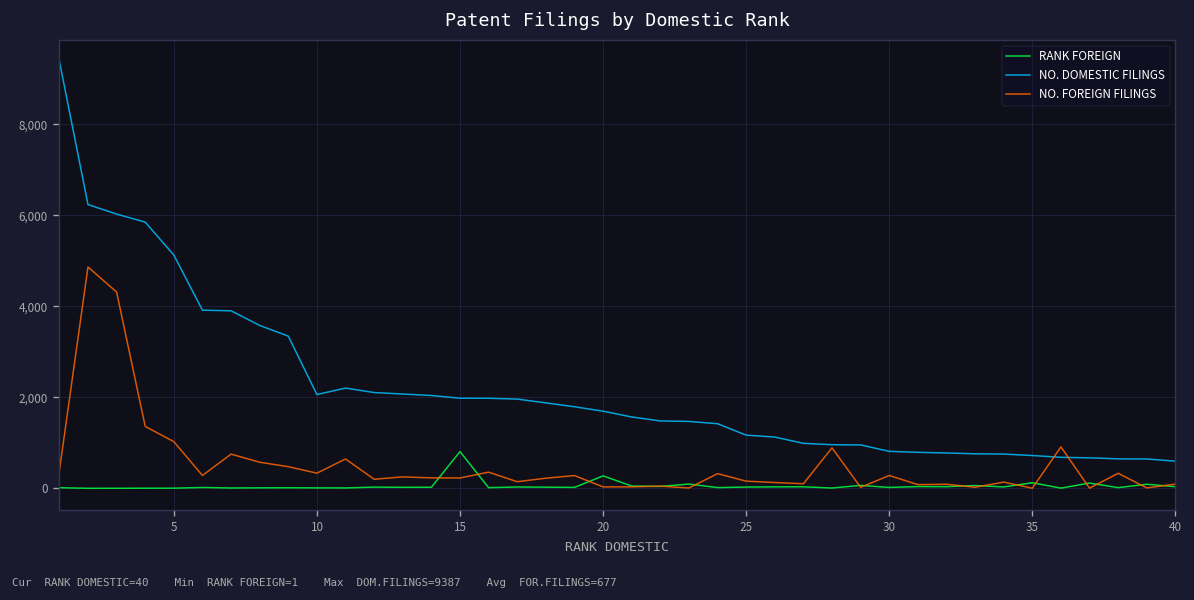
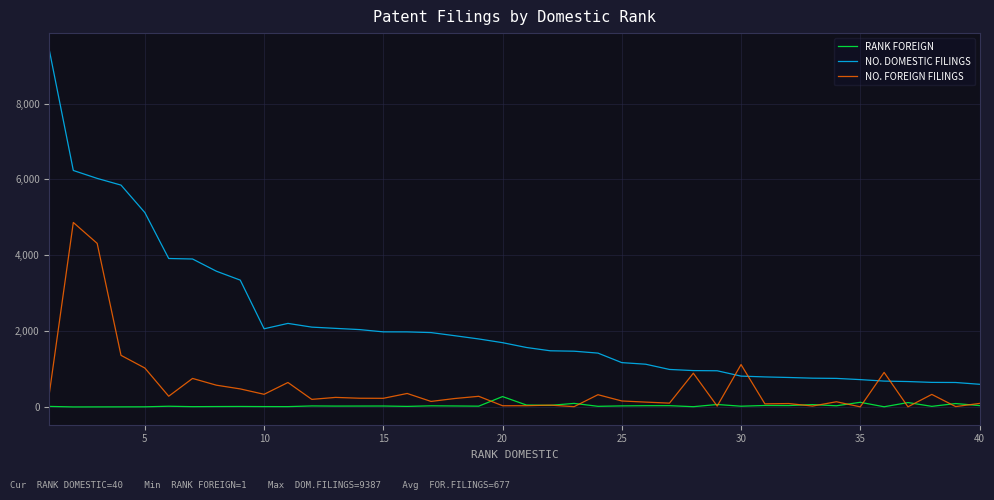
RANK FOREIGN, 15: 800 -> 0
NO. FOREIGN FILINGS, 30: 300 -> 1,100
